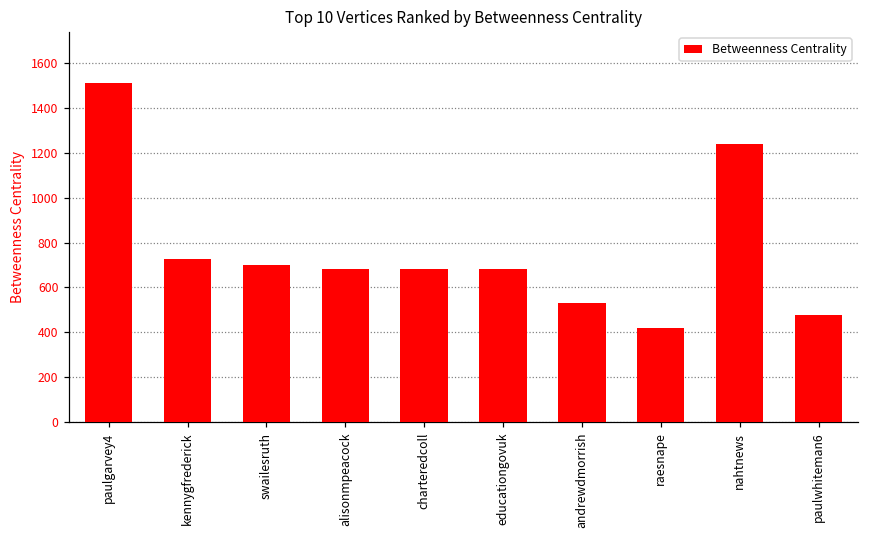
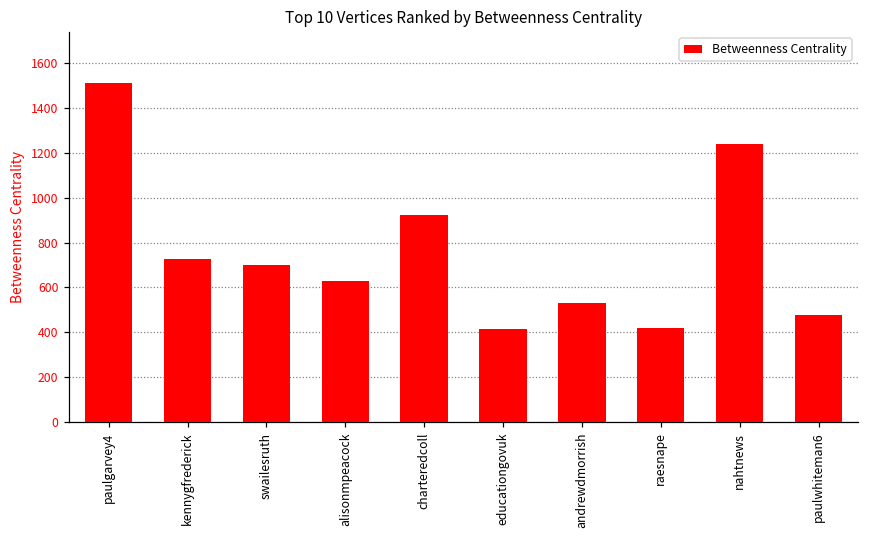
alisonmpeacock: 680 -> 630
charteredcoll: 680 -> 920
educationgovuk: 680 -> 410
